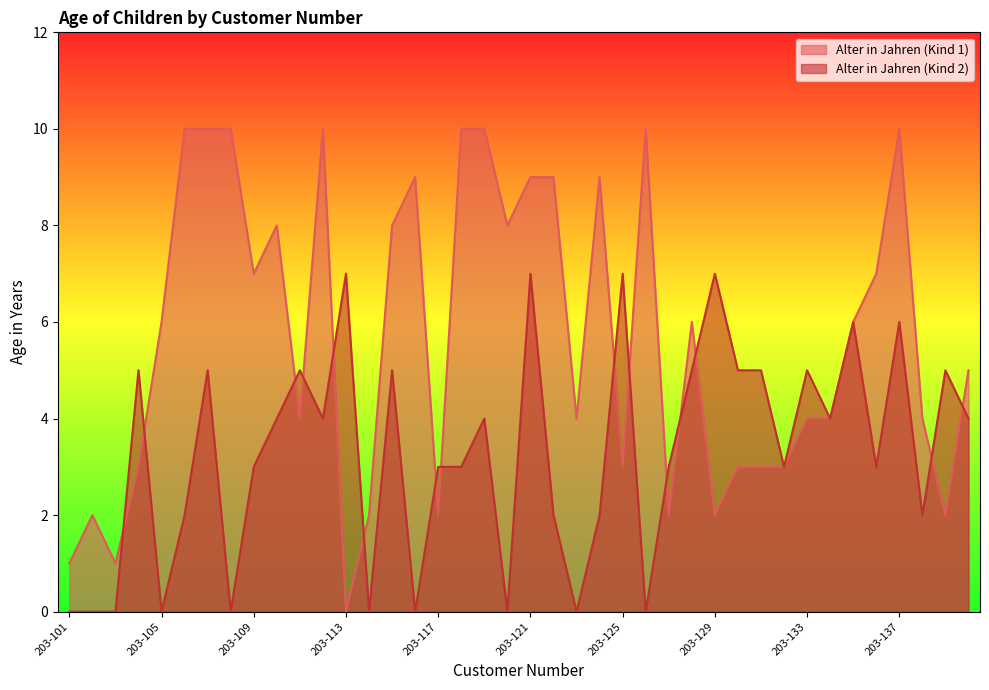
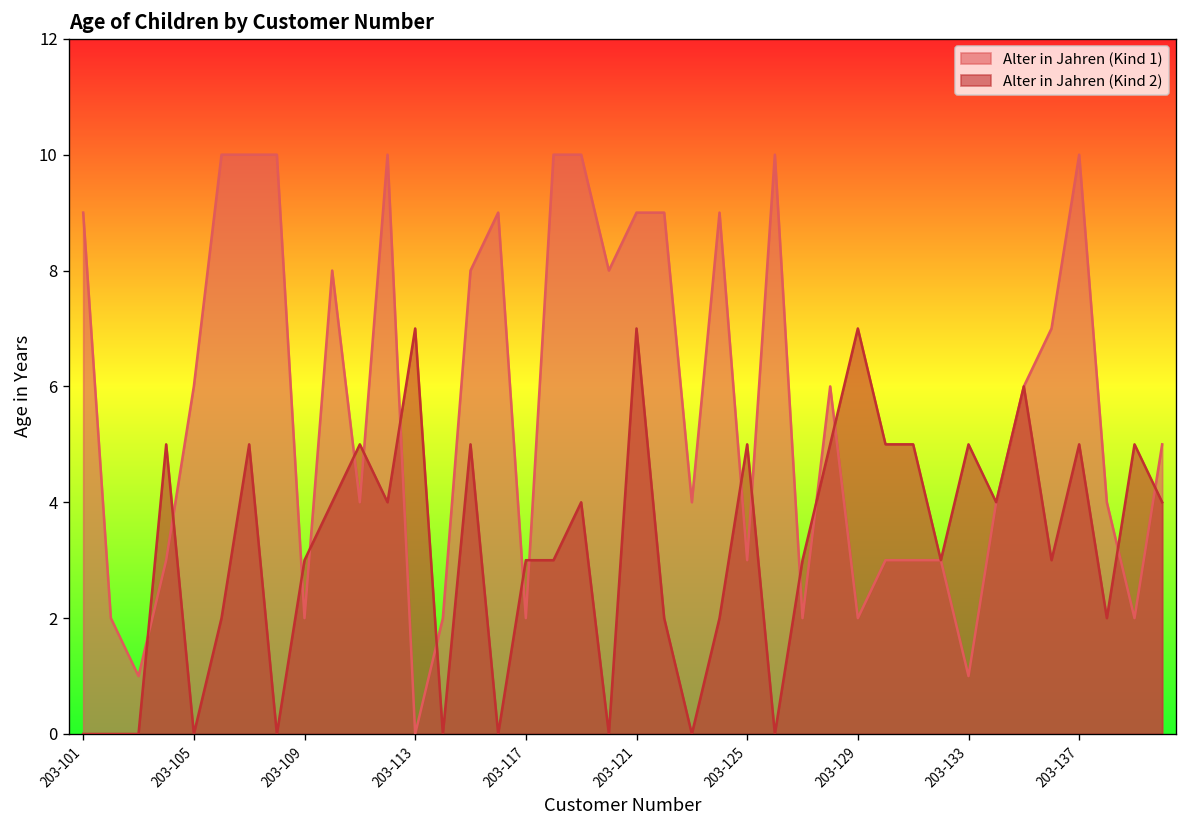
Alter in Jahren (Kind 1), 203-101: 1 -> 9
Alter in Jahren (Kind 1), 203-109: 7 -> 2
Alter in Jahren (Kind 2), 203-125: 7 -> 5
Alter in Jahren (Kind 1), 203-133: 4 -> 1
Alter in Jahren (Kind 2), 203-137: 6 -> 5
